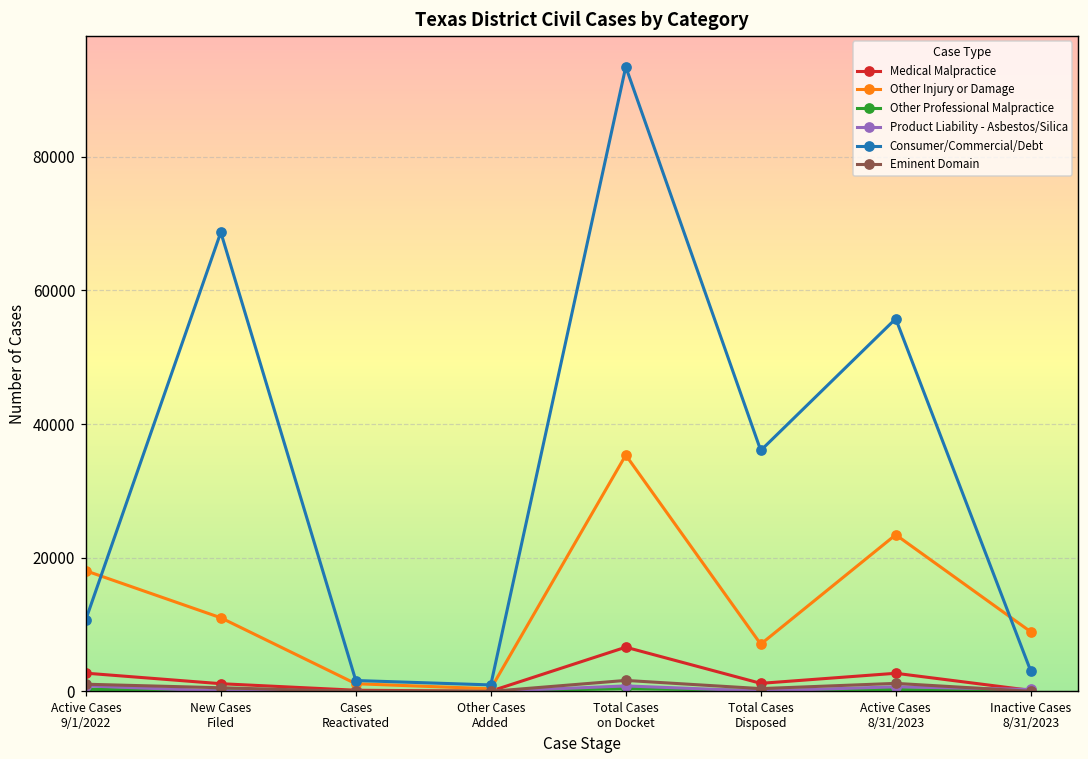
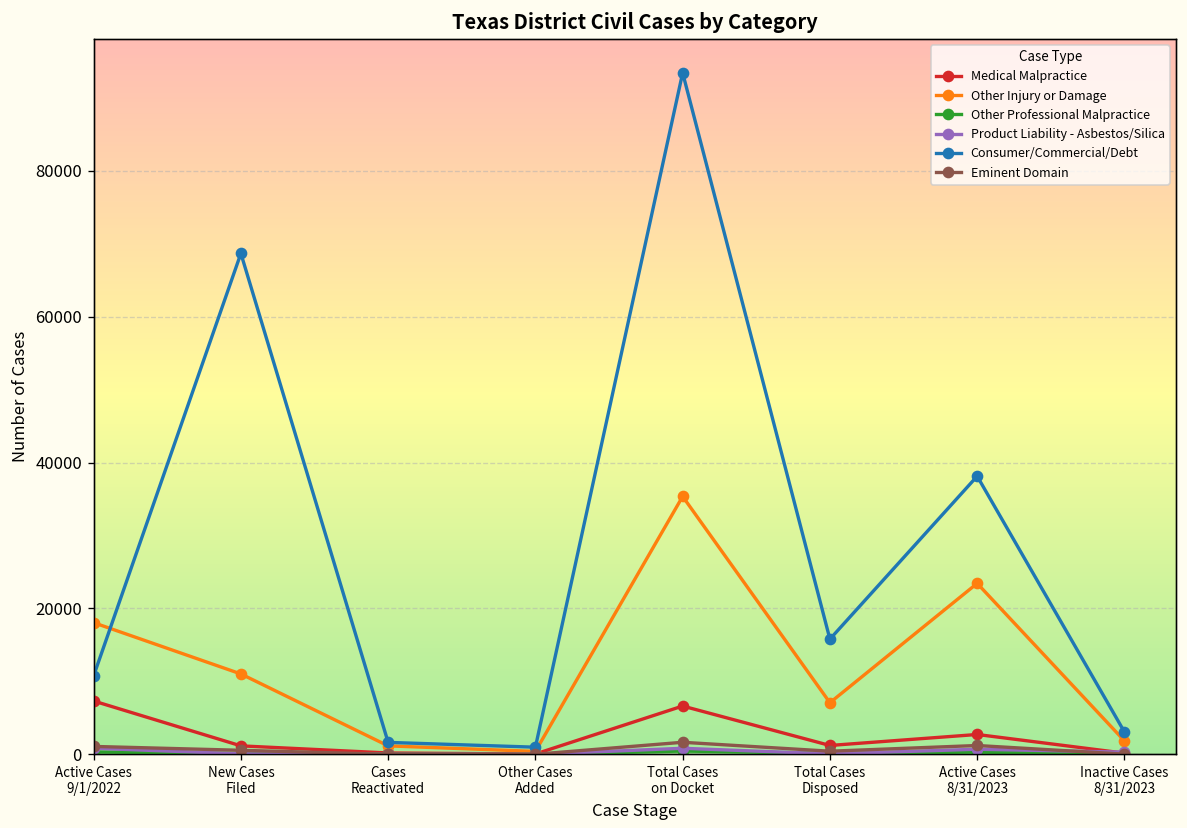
Medical Malpractice, Active Cases 9/1/2022: 3000 -> 7000
Consumer/Commercial/Debt, Total Cases Disposed: 36000 -> 16000
Consumer/Commercial/Debt, Active Cases 8/31/2023: 56000 -> 38000
Other Injury or Damage, Inactive Cases 8/31/2023: 9000 -> 2000
